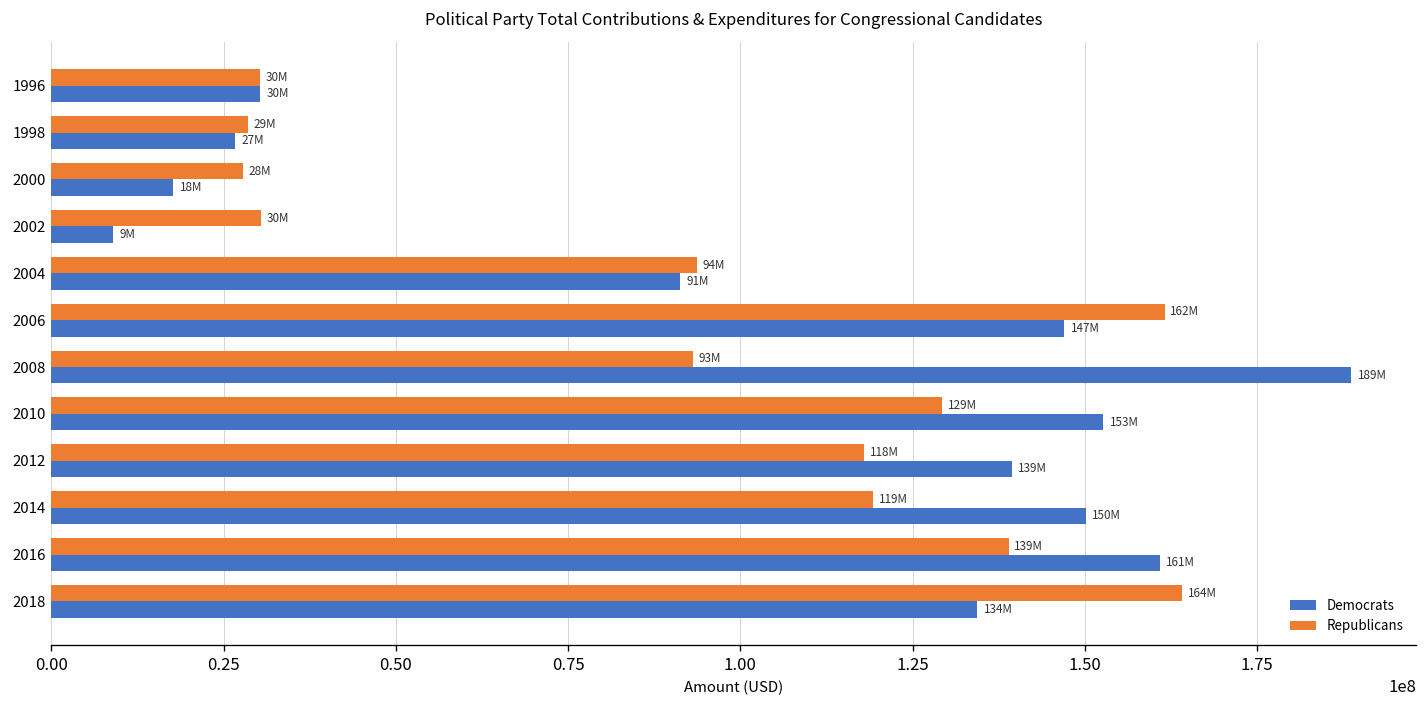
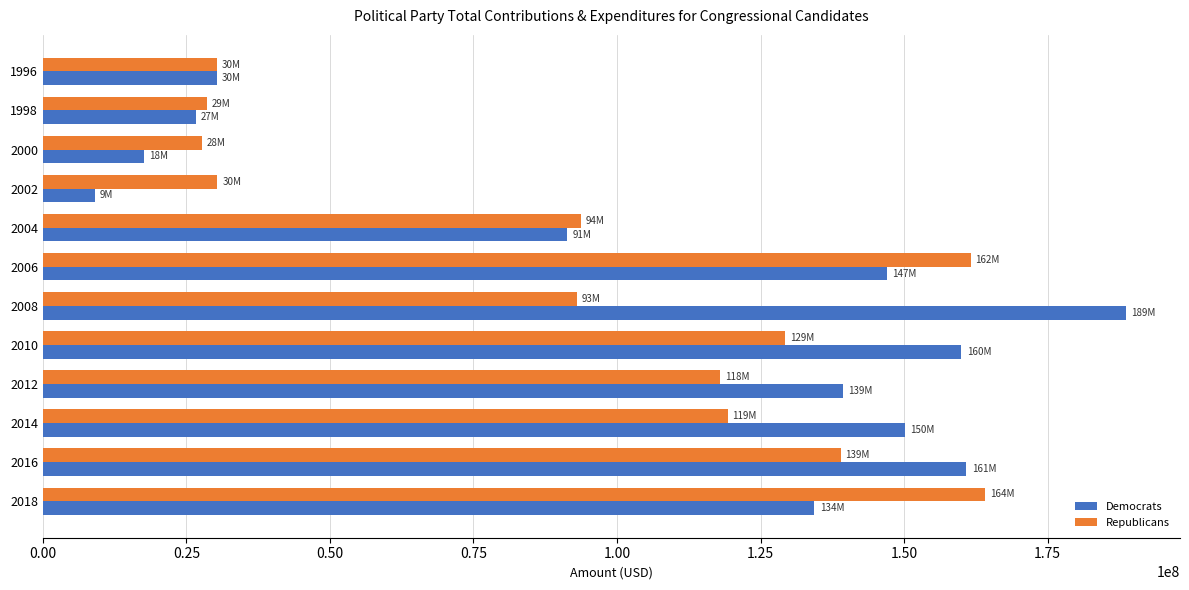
Democrats, 2010: 153M -> 160M
